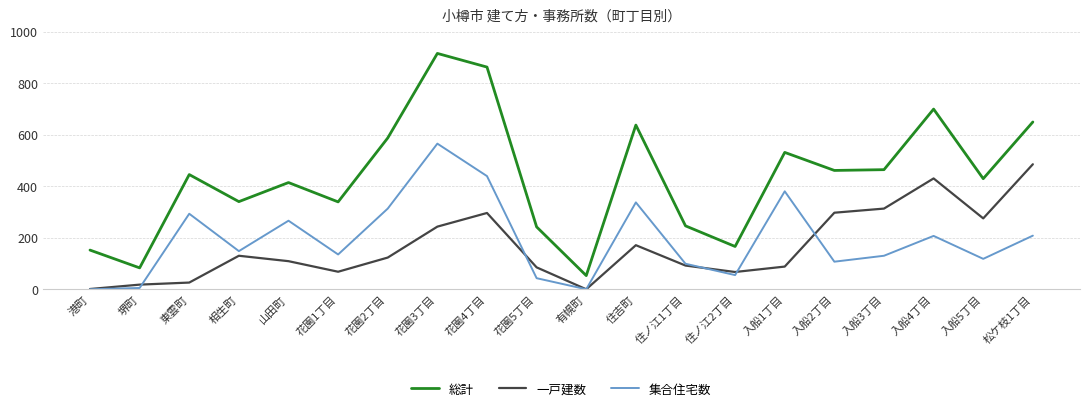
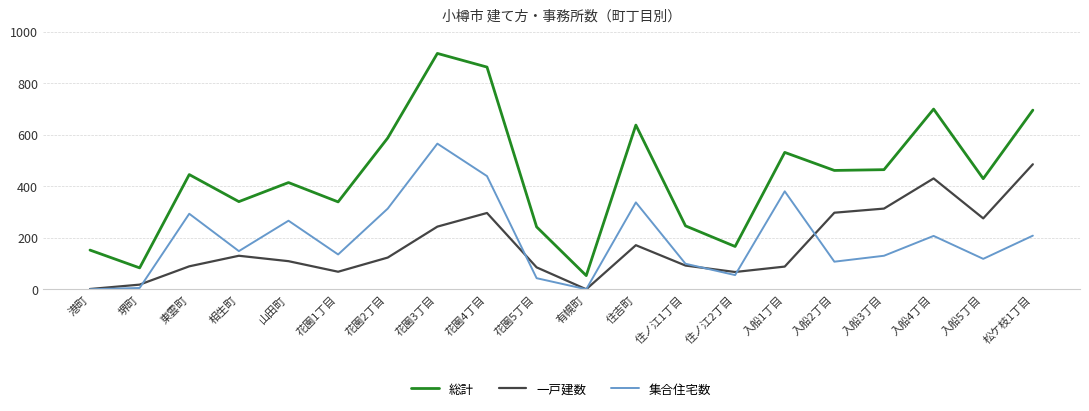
一戸建数, 東雲町: 30 -> 90
総計, 松ケ枝1丁目: 650 -> 700
